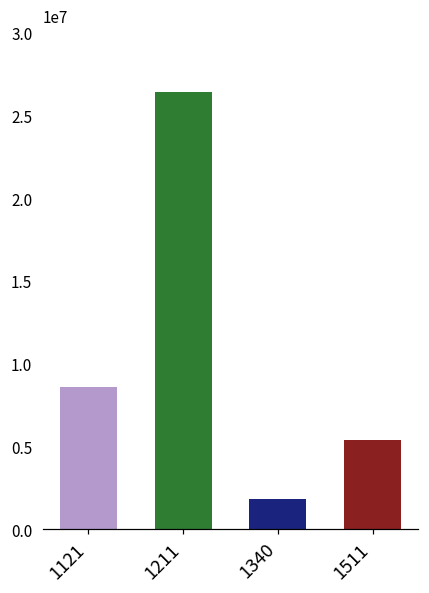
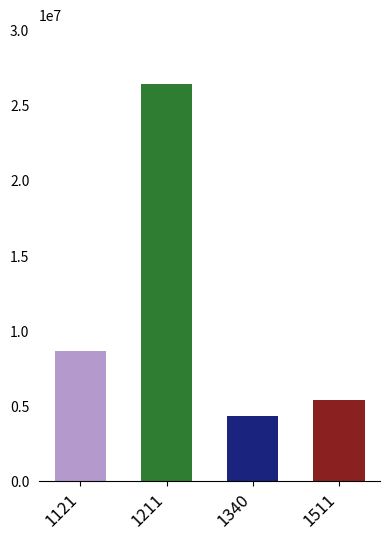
1340: 1800000 -> 4300000
